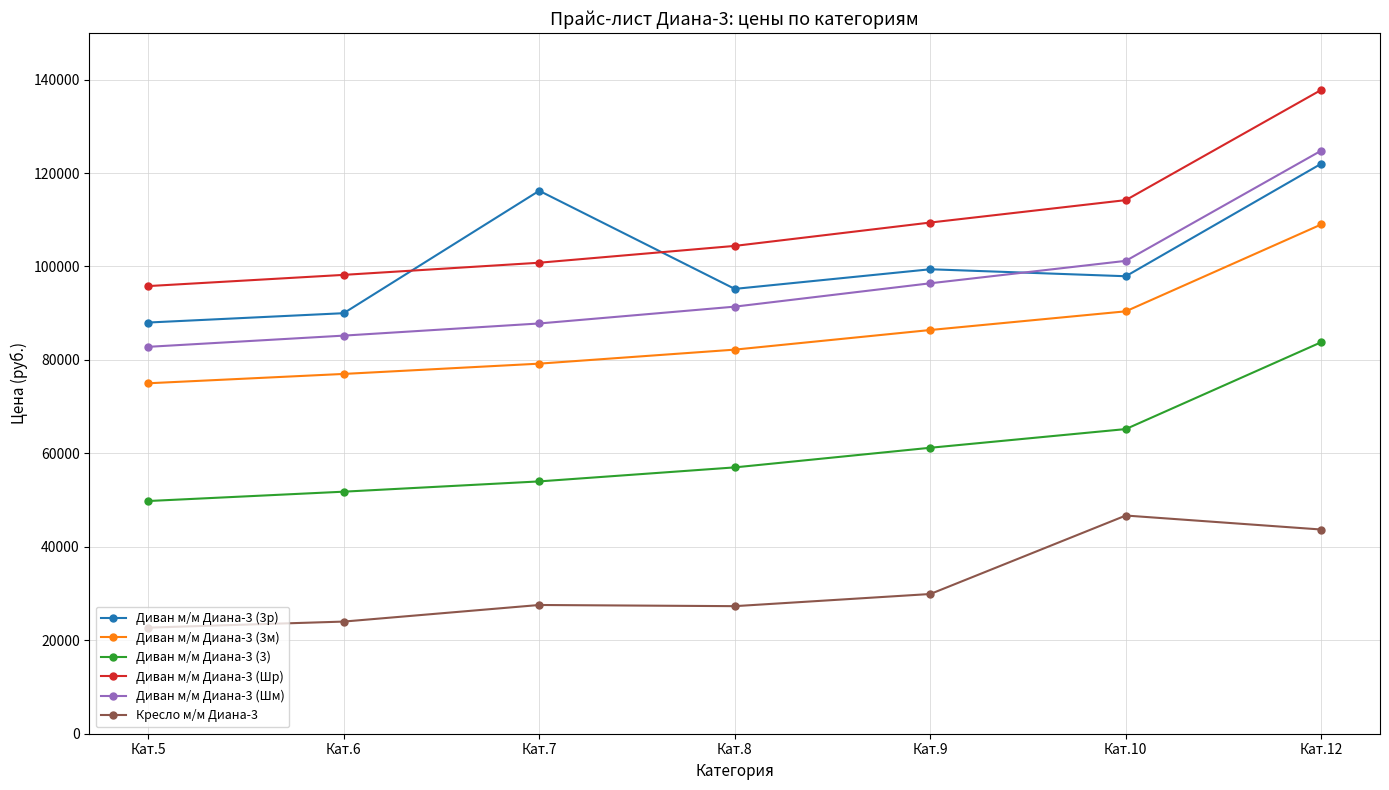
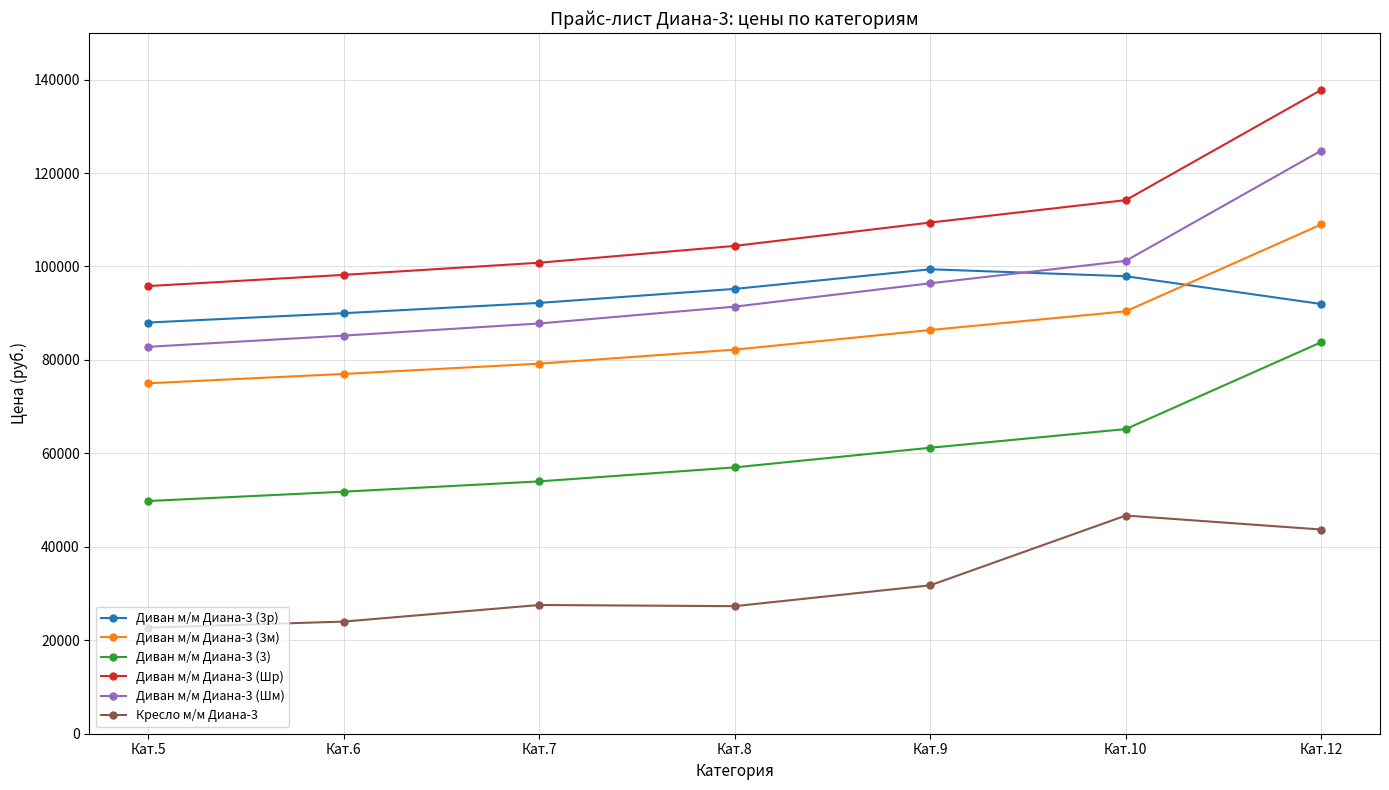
Диван м/м Диана-3 (3р), Кат.7: 116000 -> 92000
Кресло м/м Диана-3, Кат.9: 30000 -> 32000
Диван м/м Диана-3 (3р), Кат.12: 122000 -> 92000
